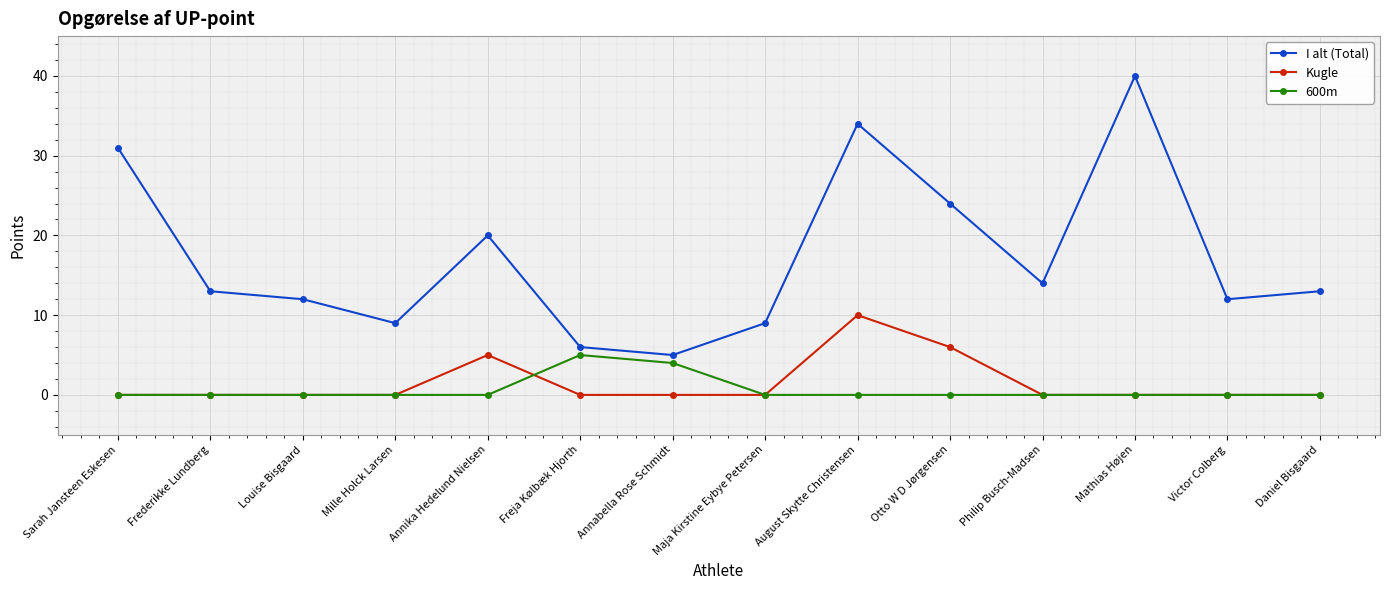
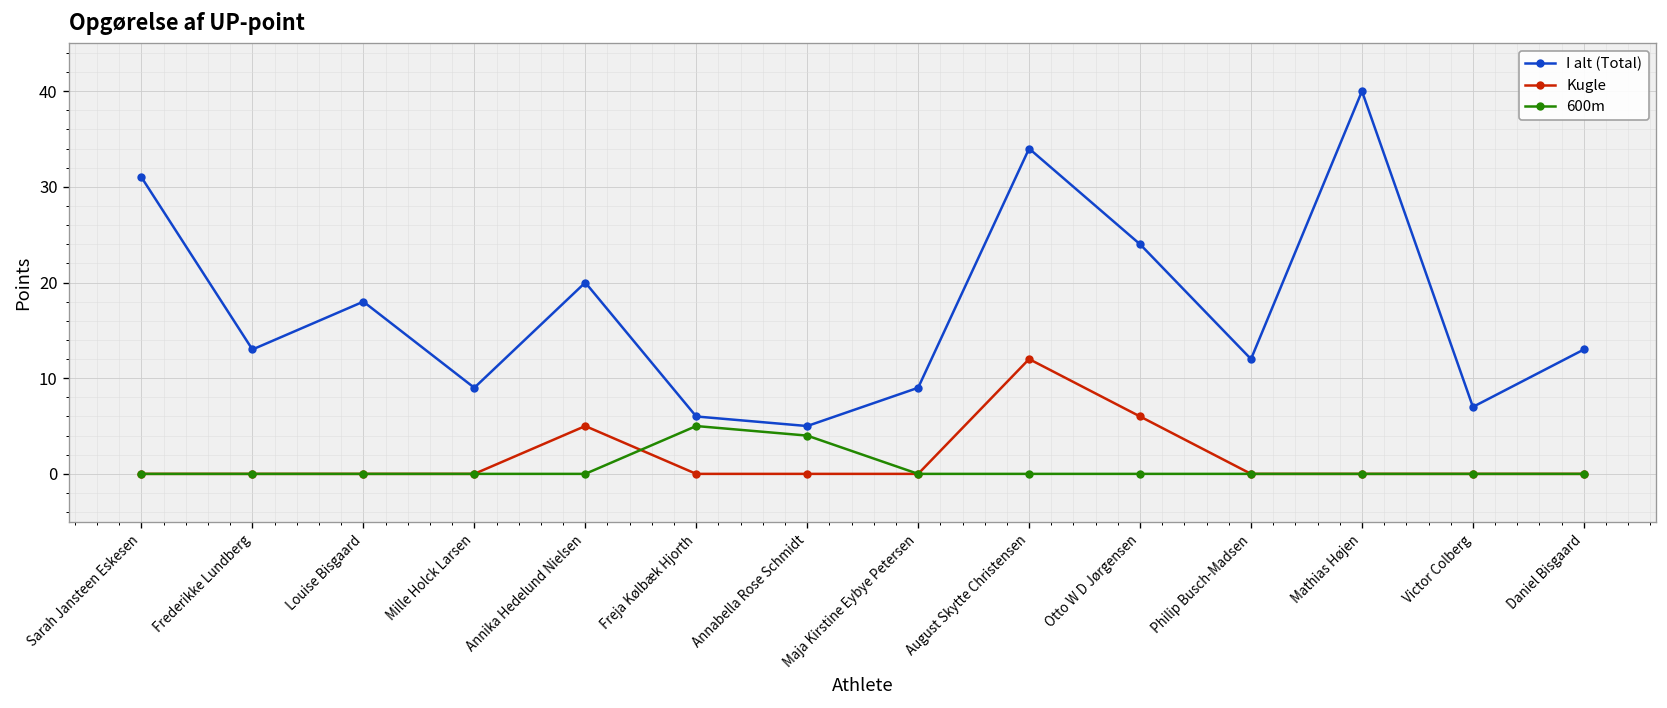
I alt (Total), Louise Bisgaard: 12 -> 18
Kugle, August Skytte Christensen: 10 -> 12
I alt (Total), Philip Busch-Madsen: 14 -> 12
I alt (Total), Victor Colberg: 12 -> 7
